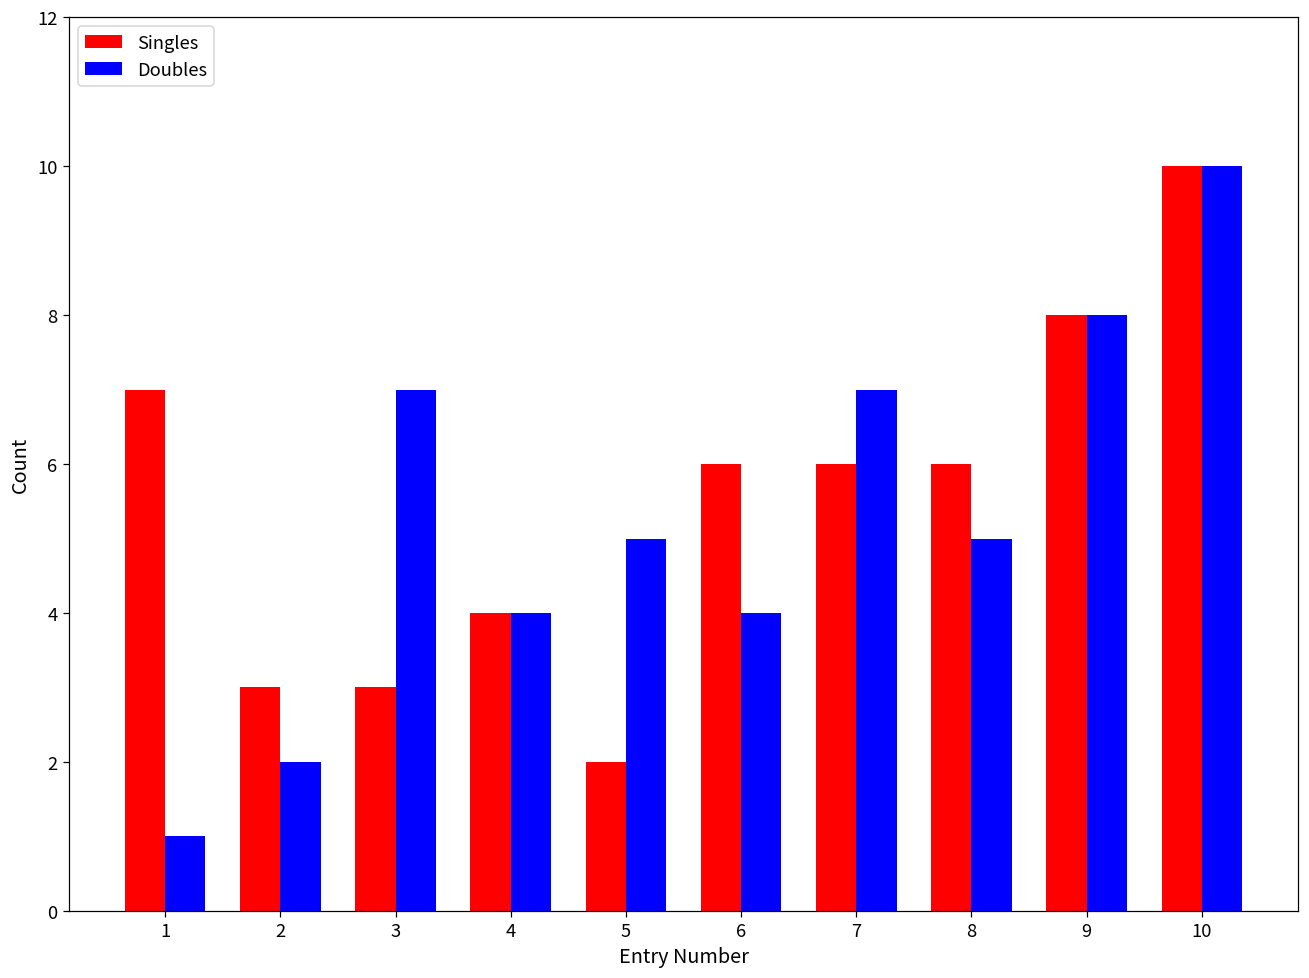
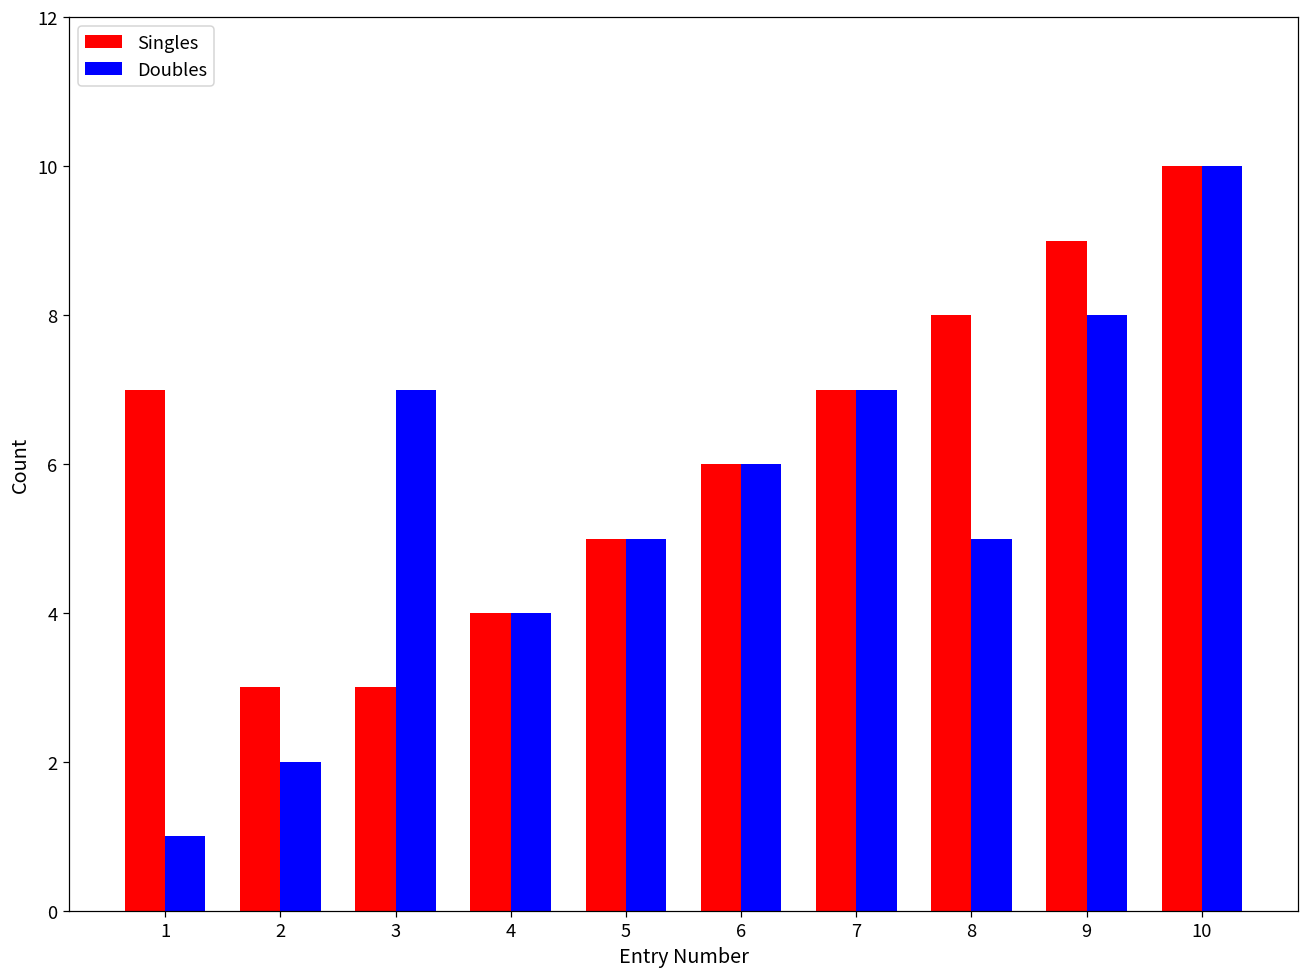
Singles, 5: 2 -> 5
Doubles, 6: 4 -> 6
Singles, 7: 6 -> 7
Singles, 8: 6 -> 8
Singles, 9: 8 -> 9
